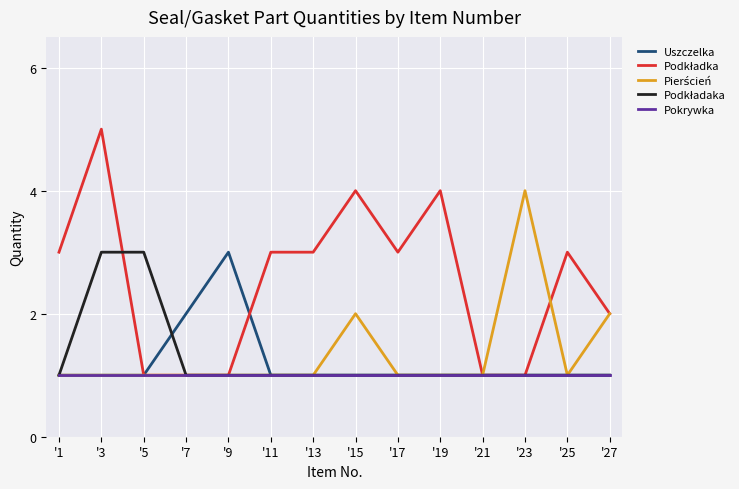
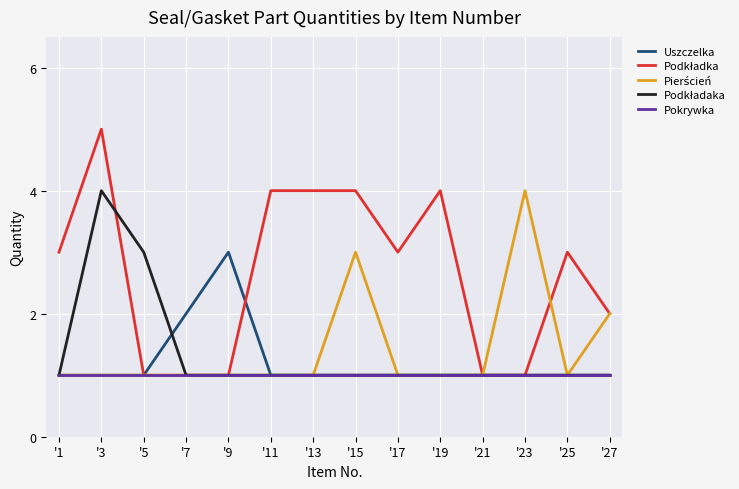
Podkładaka, '3: 3 -> 4
Podkładka, '11: 3 -> 4
Podkładka, '13: 3 -> 4
Pierścień, '15: 2 -> 3
